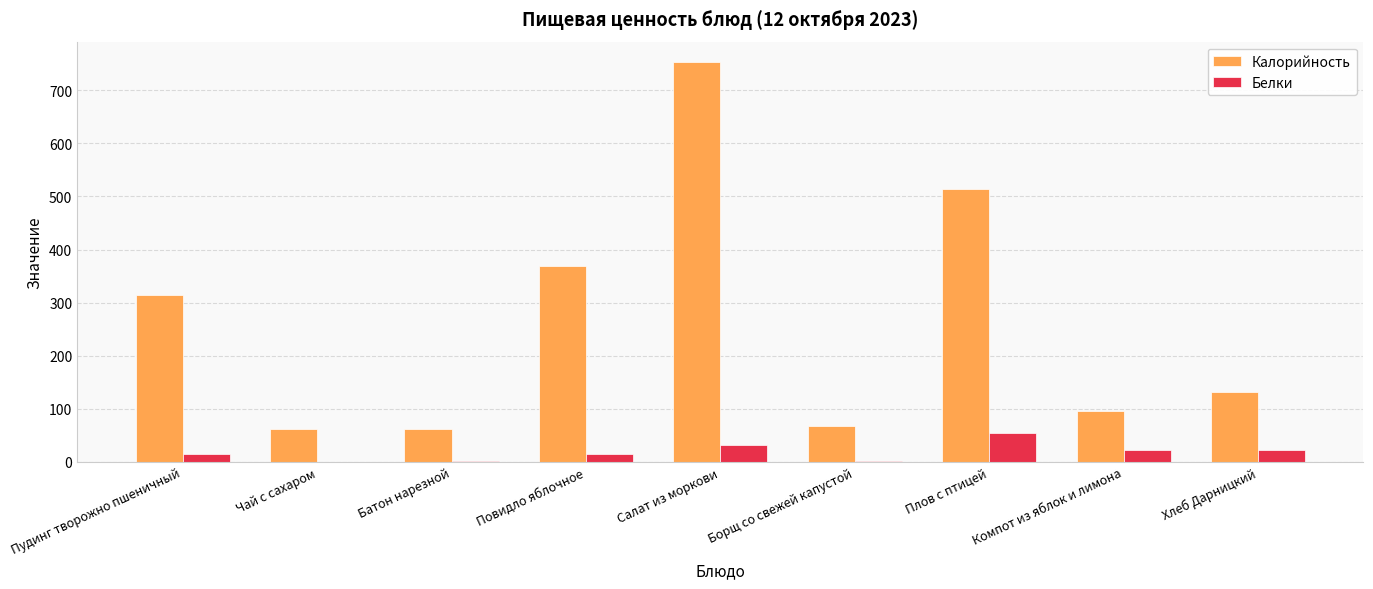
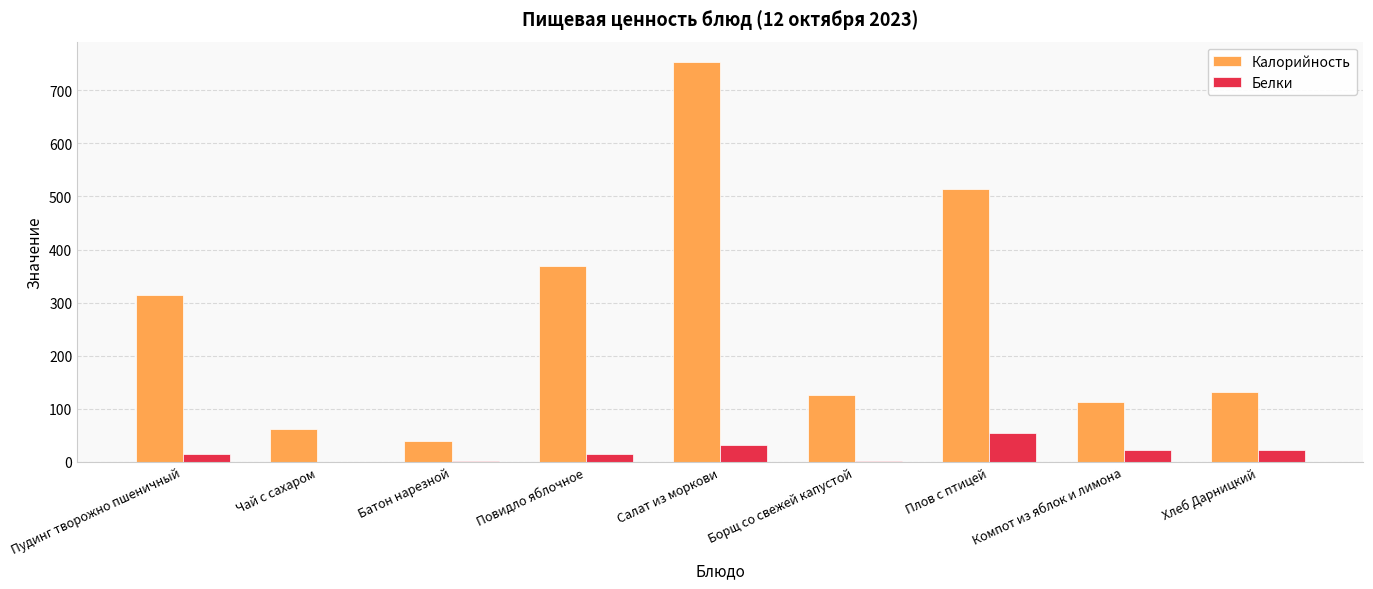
Калорийность, Батон нарезной: 60 -> 40
Калорийность, Борщ со свежей капустой: 70 -> 130
Калорийность, Компот из яблок и лимона: 100 -> 110
